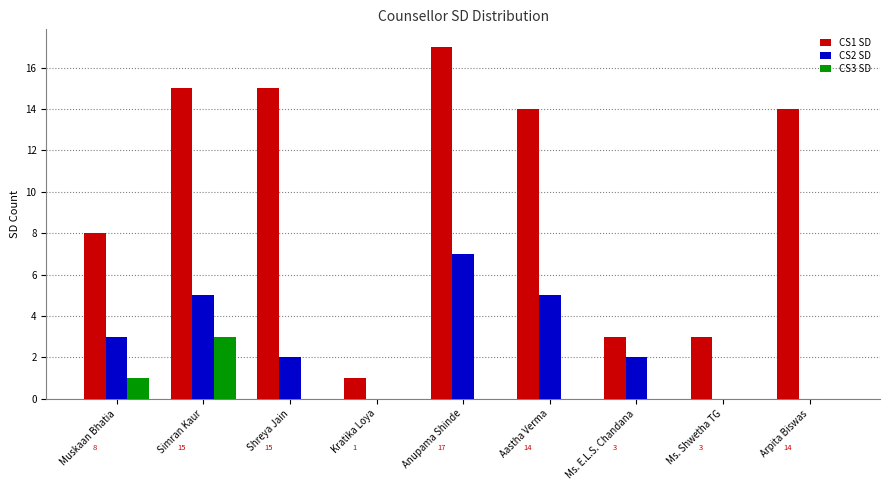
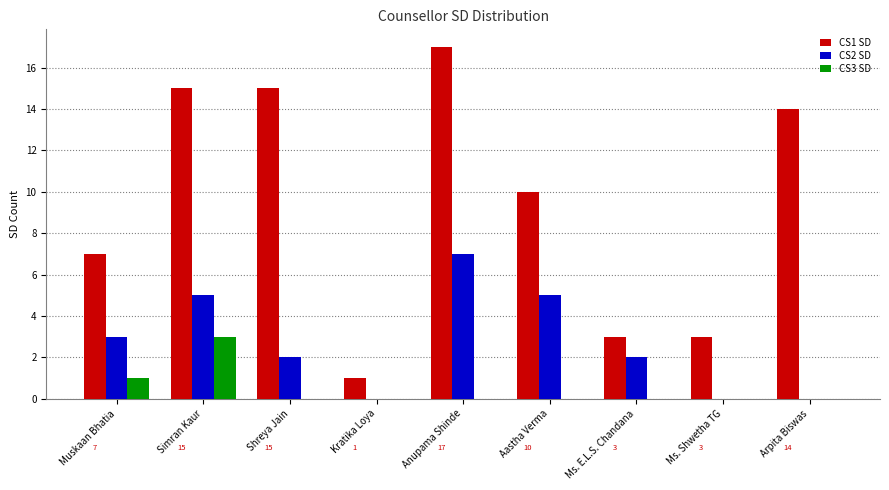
CS1 SD, Muskaan Bhatia: 8 -> 7
CS1 SD, Aastha Verma: 14 -> 10
